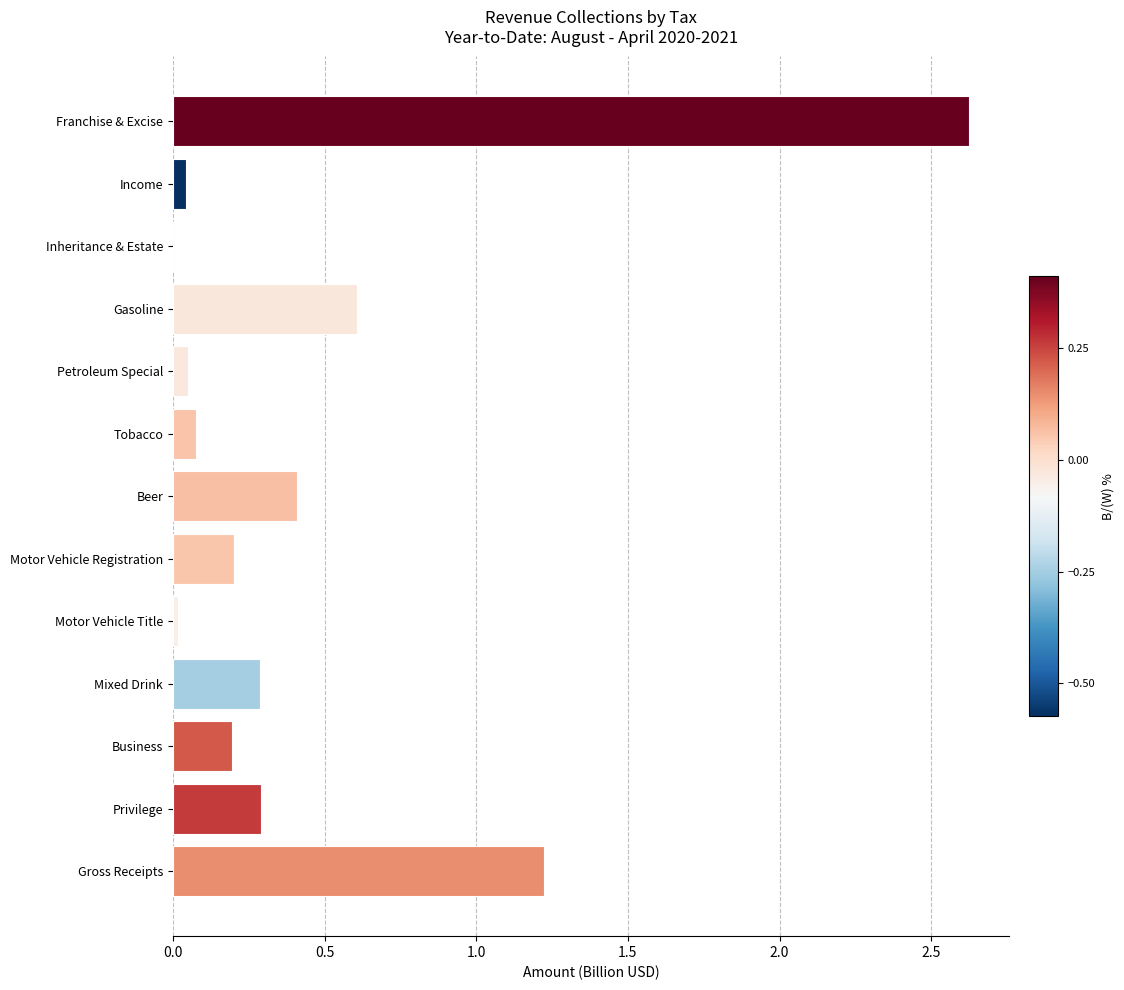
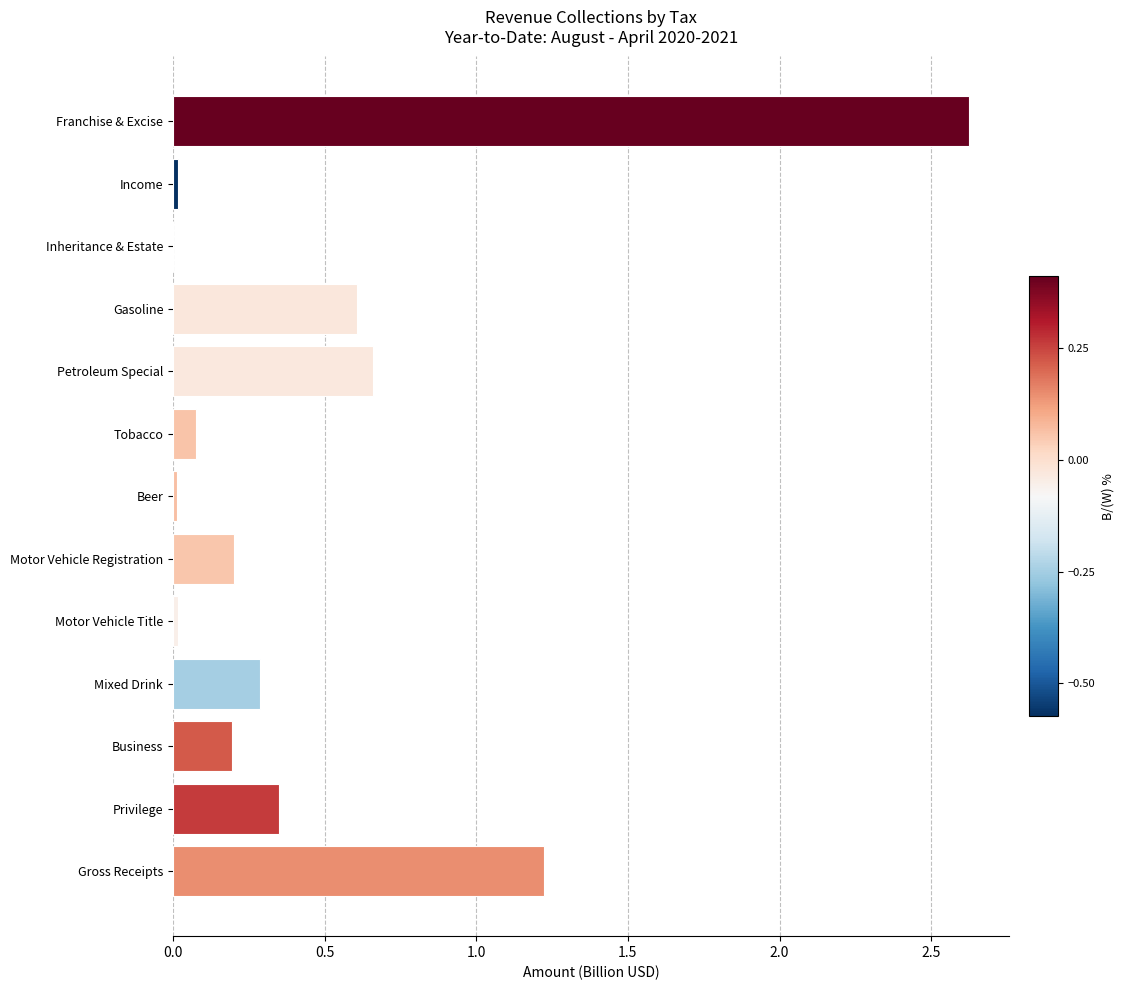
Income: 0.04 -> 0.02
Petroleum Special: 0.05 -> 0.66
Beer: 0.41 -> 0.01
Privilege: 0.29 -> 0.35
